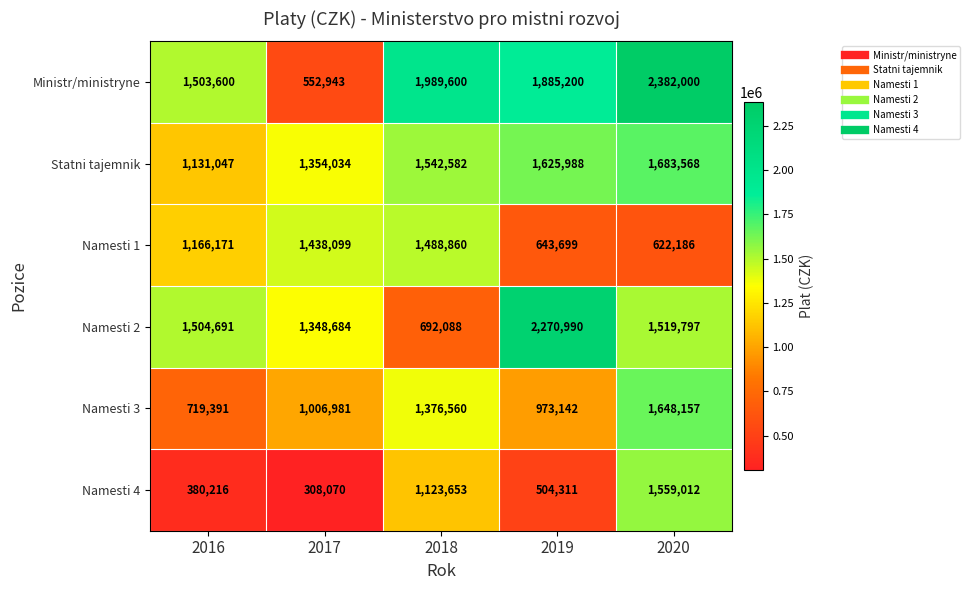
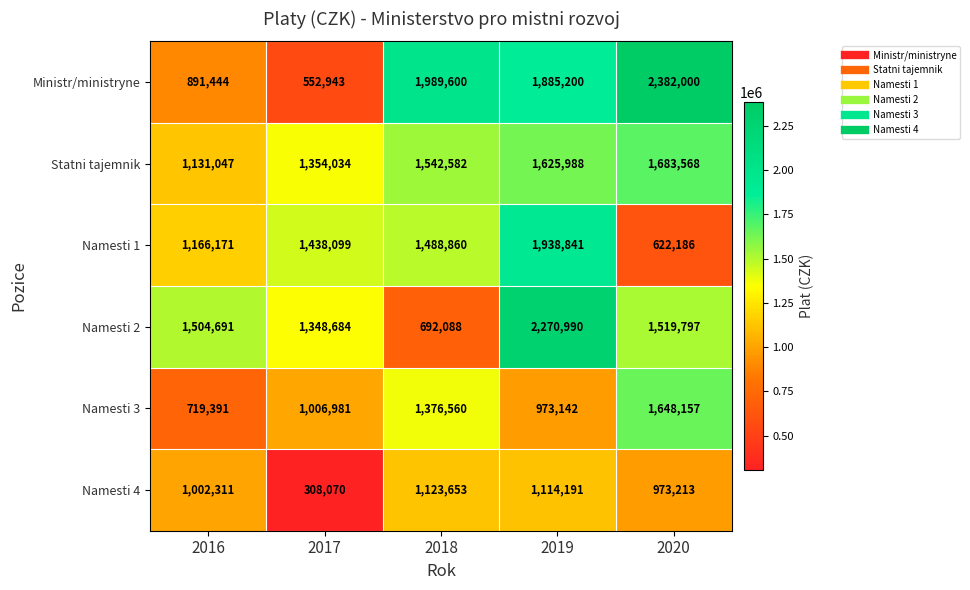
Ministr/ministryne, 2016: 1,503,600 -> 891,444
Namesti 1, 2019: 643,699 -> 1,938,841
Namesti 4, 2016: 380,216 -> 1,002,311
Namesti 4, 2019: 504,311 -> 1,114,191
Namesti 4, 2020: 1,559,012 -> 973,213
